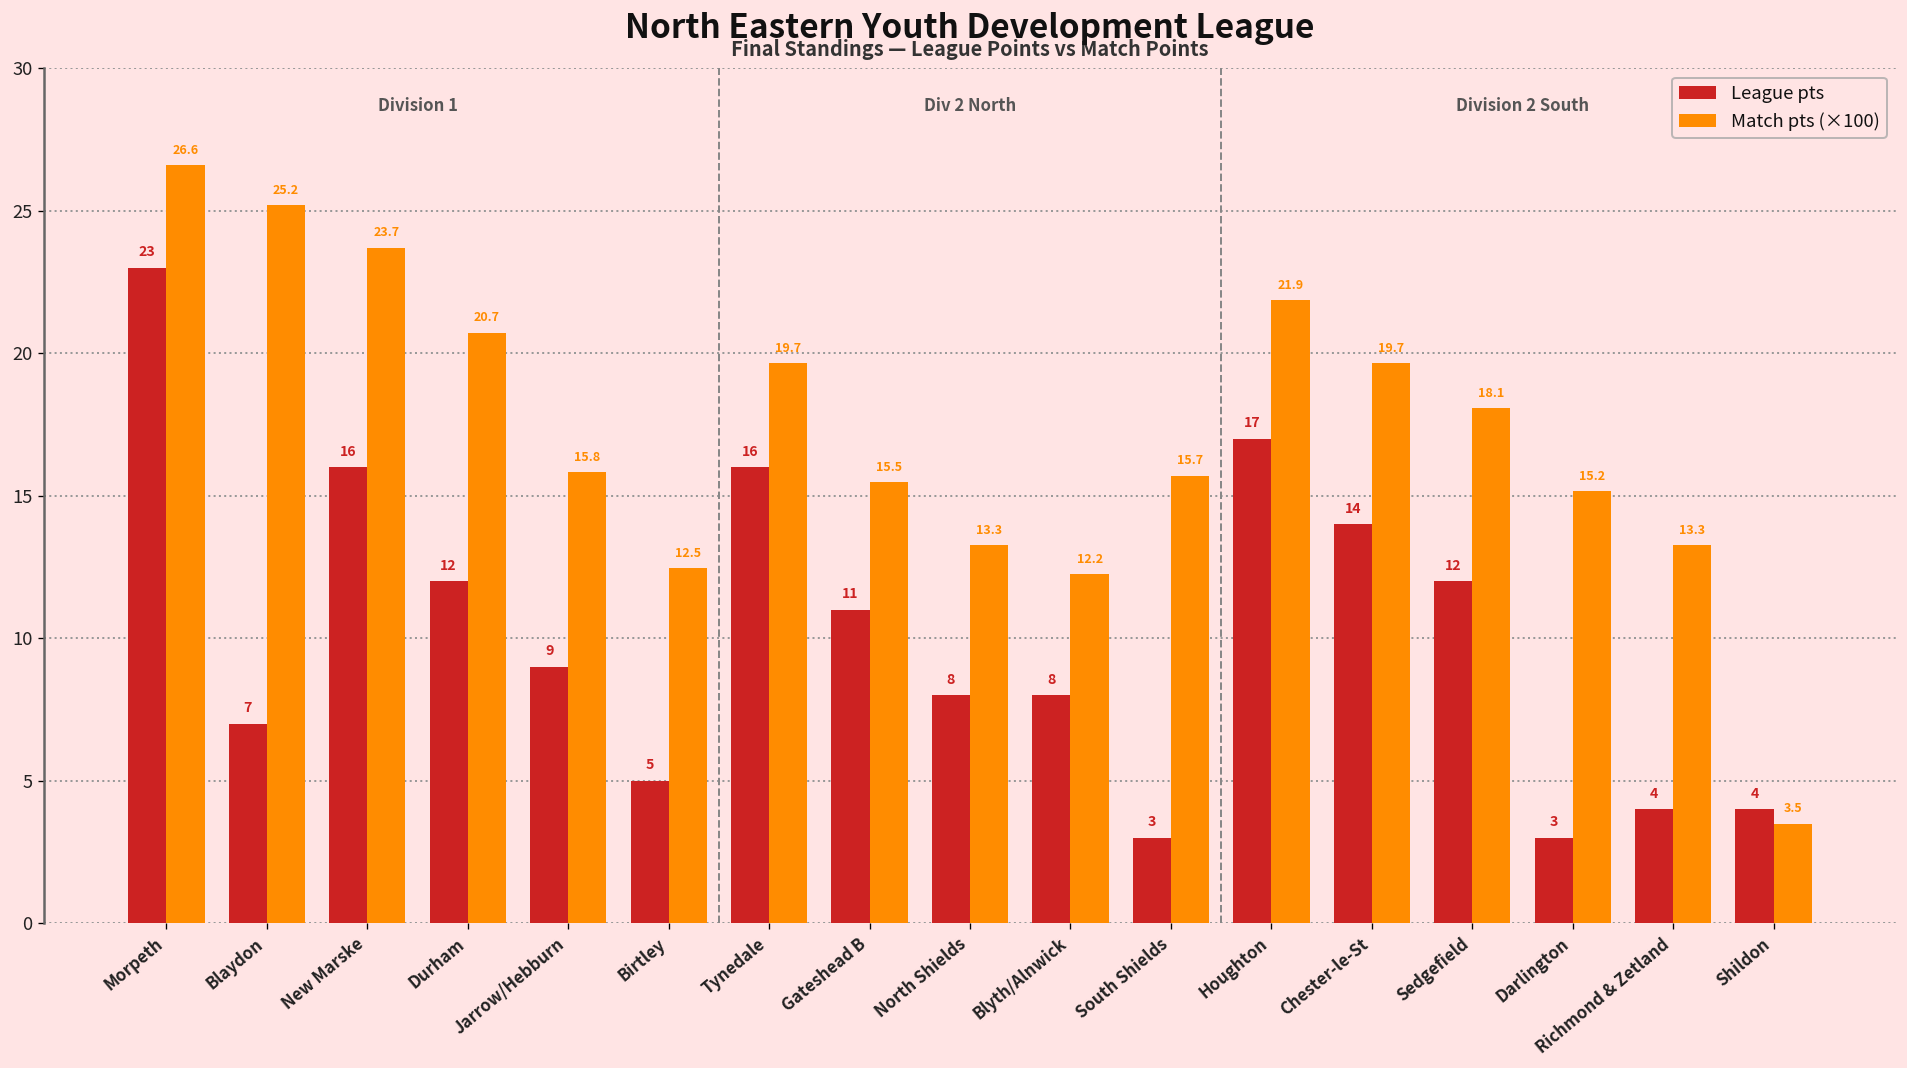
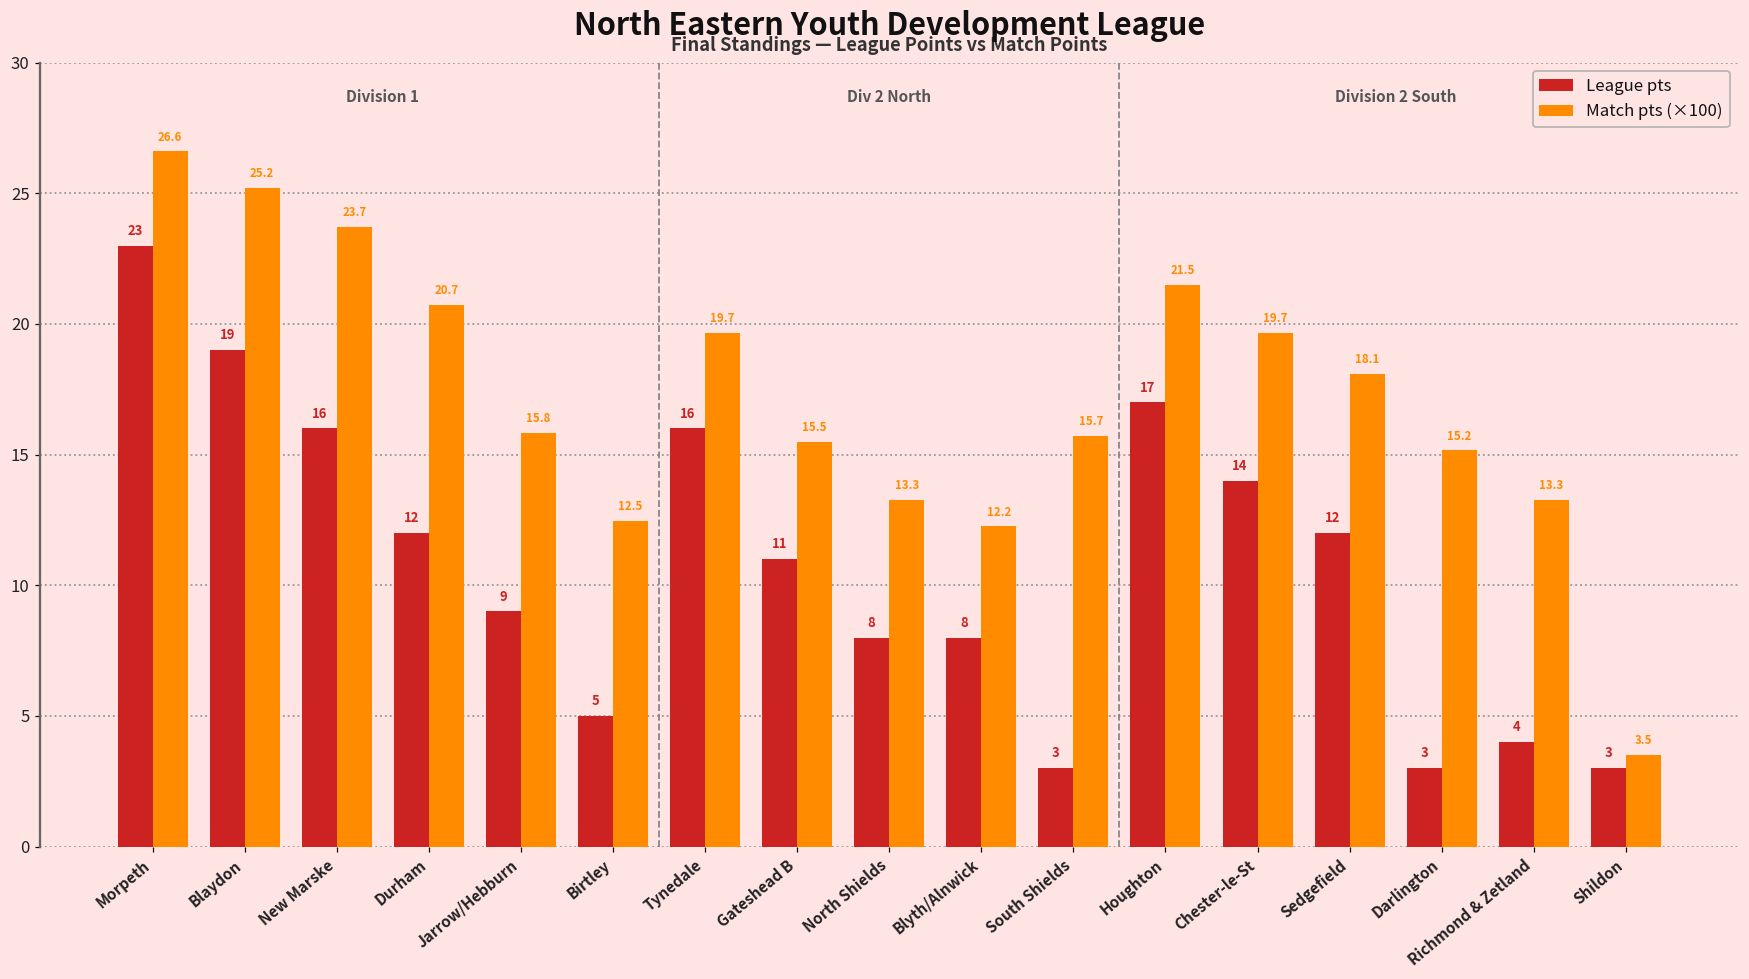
League pts, Blaydon: 7 -> 19
Match pts (×100), Houghton: 21.9 -> 21.5
League pts, Shildon: 4 -> 3
